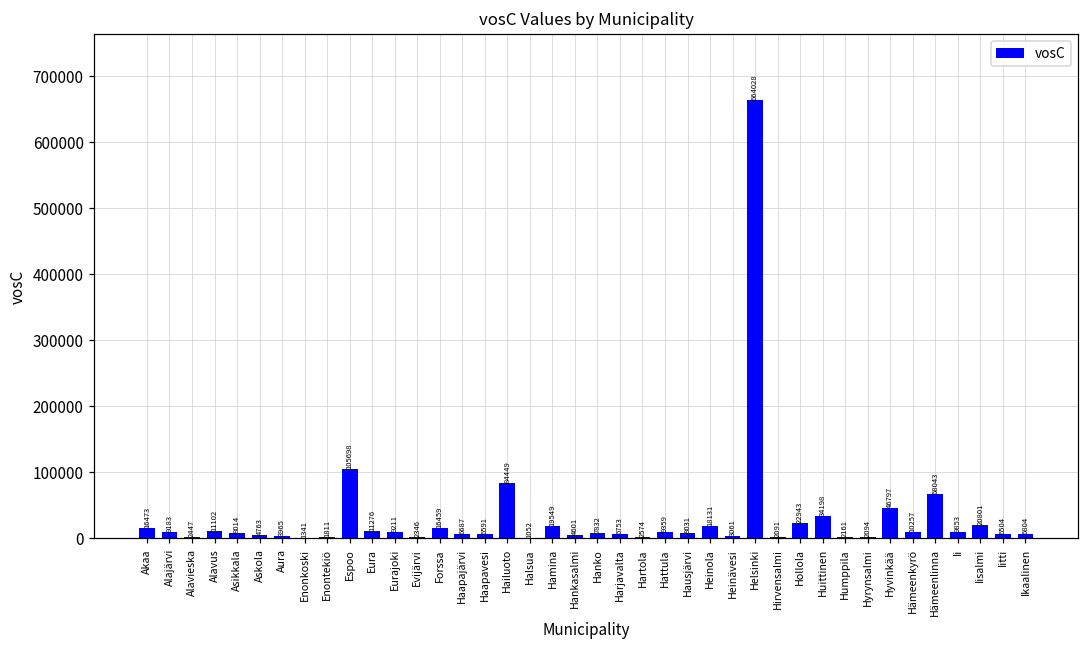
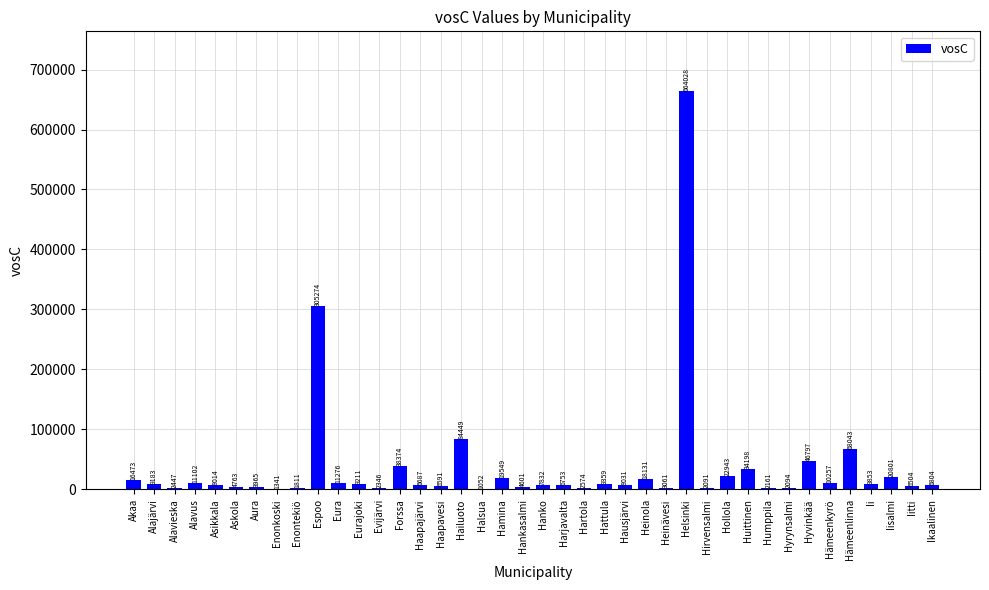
Espoo: 105698 -> 305274
Forssa: 16459 -> 38374
